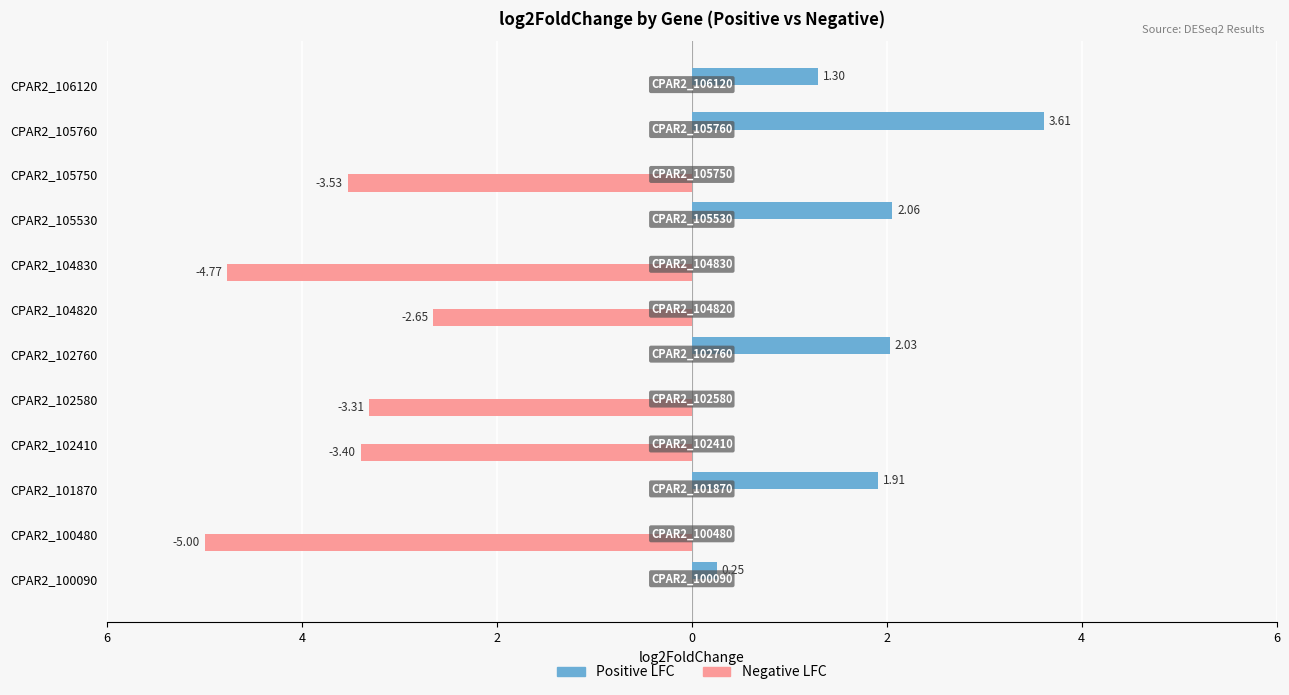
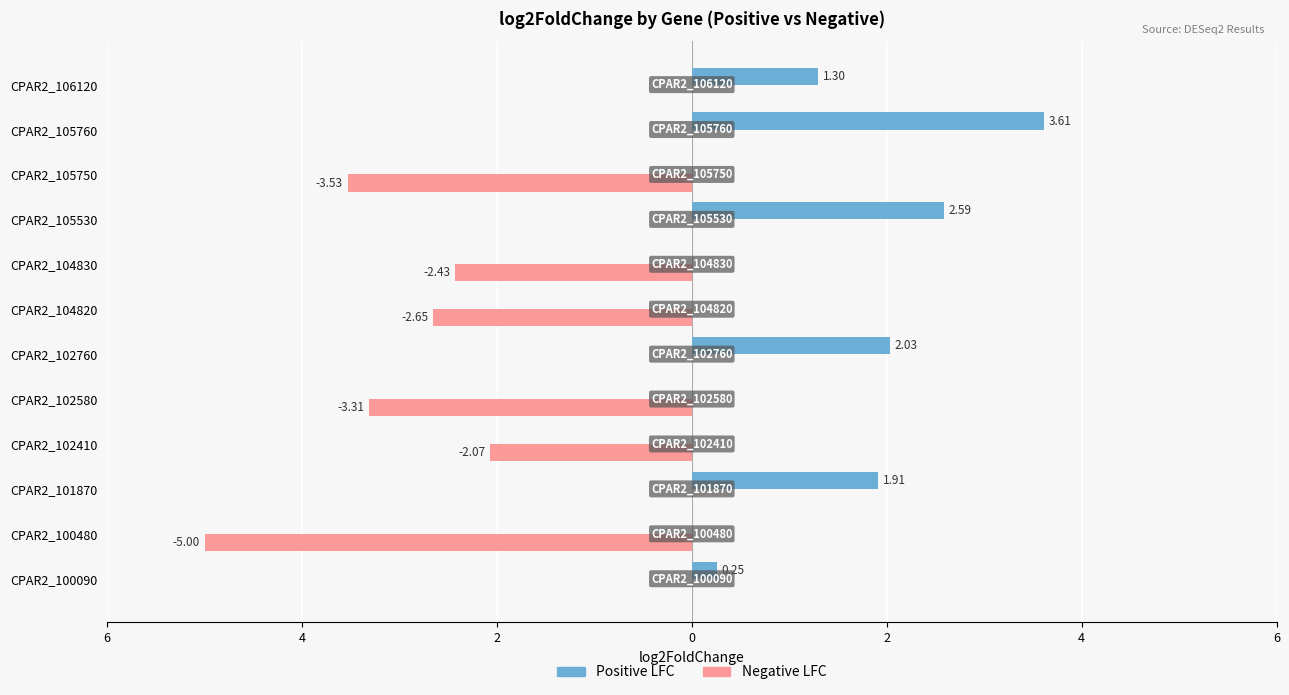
Positive LFC, CPAR2_105530: 2.06 -> 2.59
Negative LFC, CPAR2_104830: -4.77 -> -2.43
Negative LFC, CPAR2_102410: -3.40 -> -2.07
